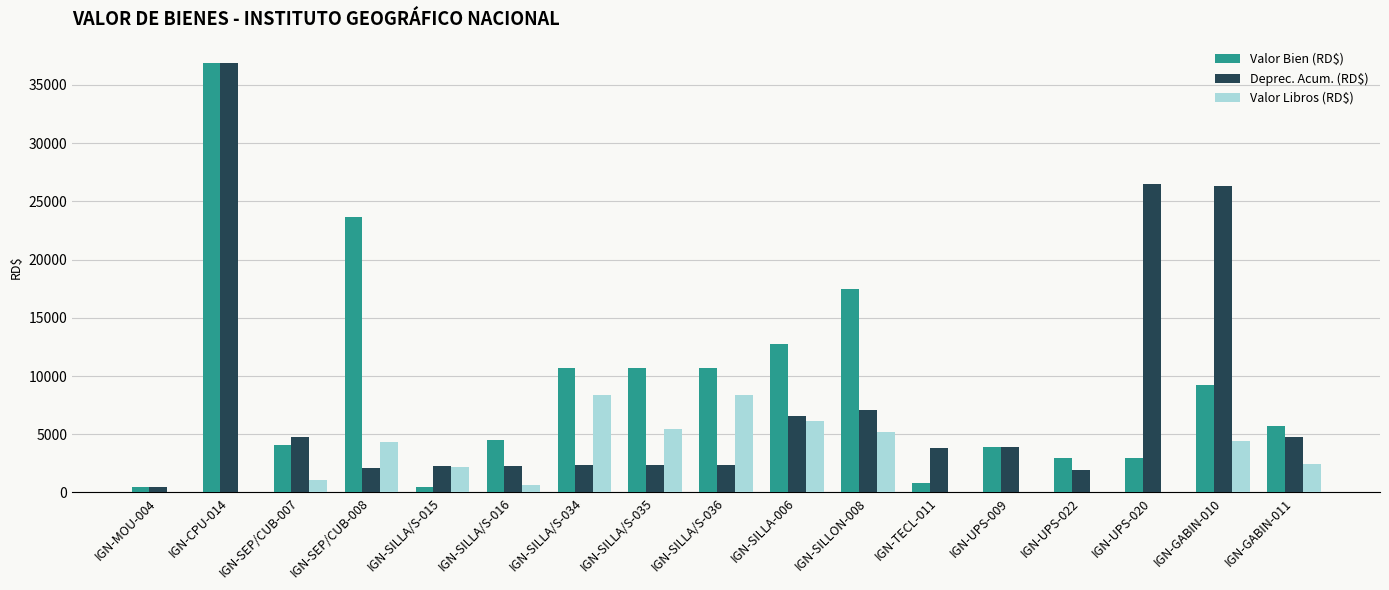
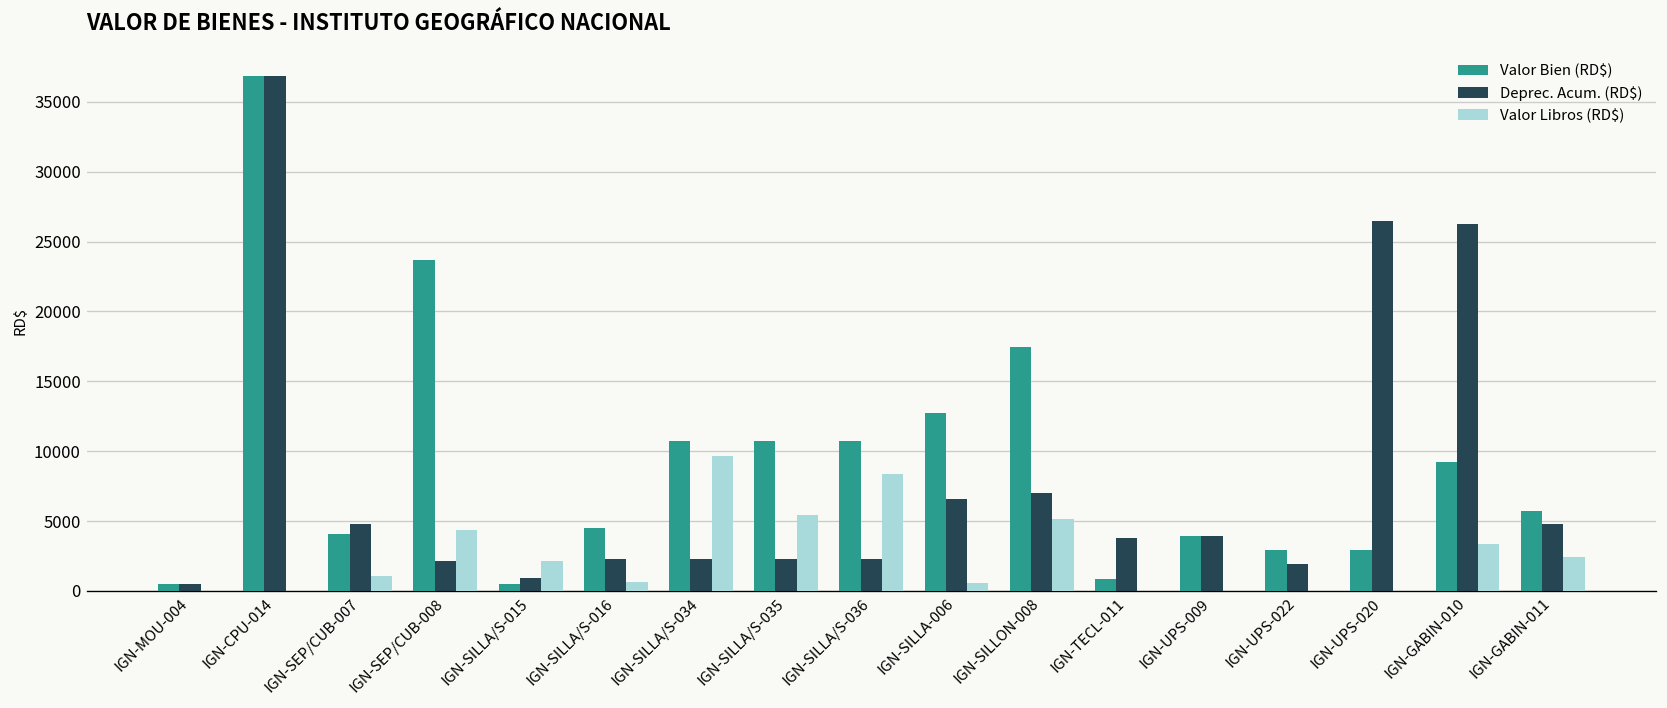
Deprec. Acum. (RD$), IGN-SILLA/S-015: 2300 -> 1000
Valor Libros (RD$), IGN-SILLA/S-034: 8400 -> 9700
Valor Libros (RD$), IGN-SILLA-006: 6200 -> 500
Valor Libros (RD$), IGN-GABIN-010: 4500 -> 3300
